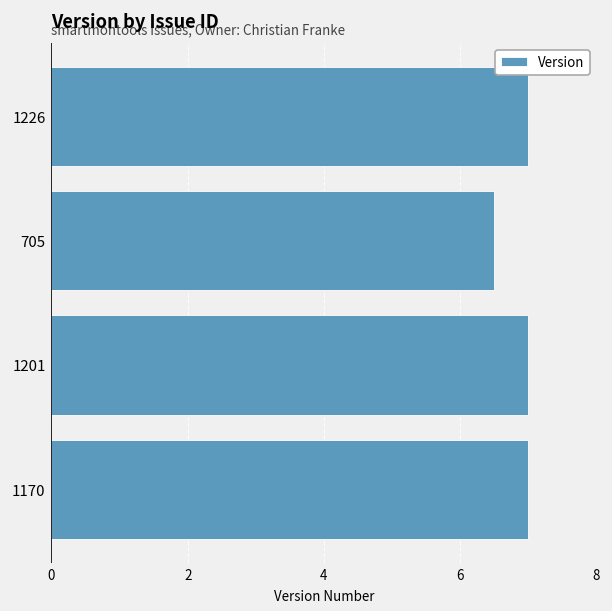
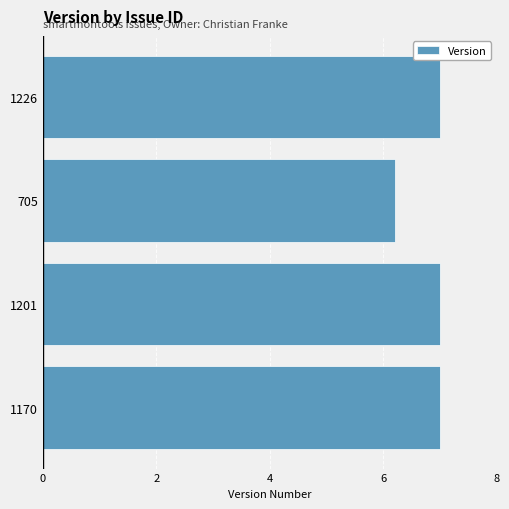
705: 6.5 -> 6.2
